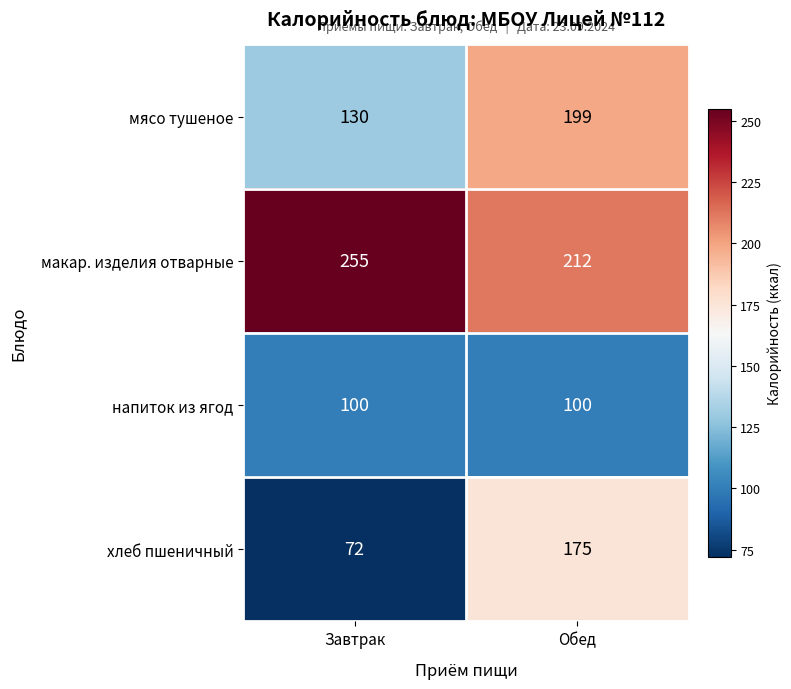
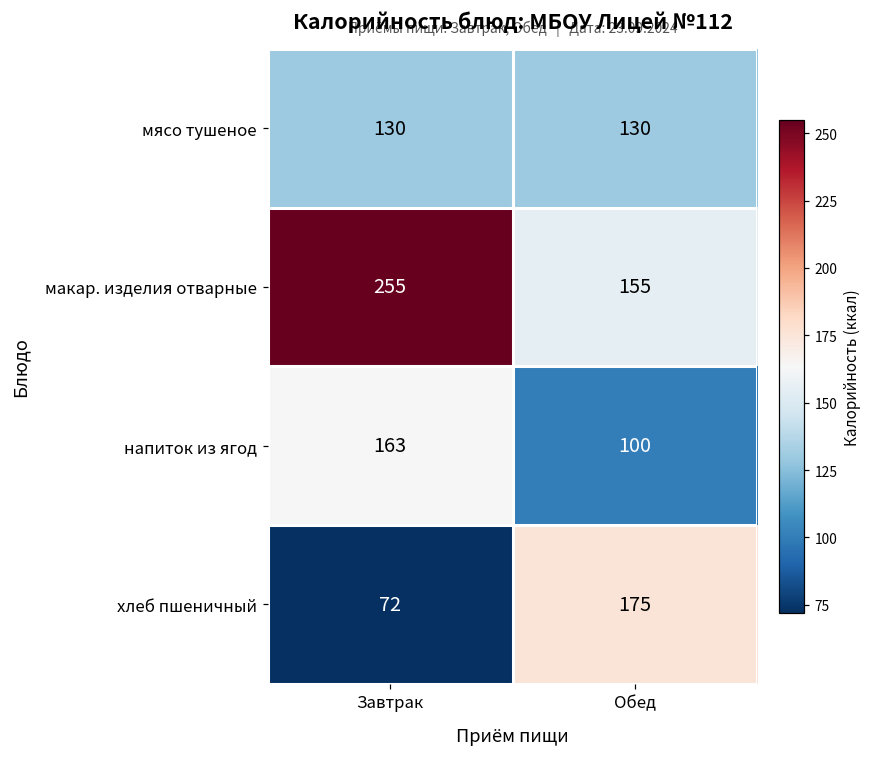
мясо тушеное, Обед: 199 -> 130
макар. изделия отварные, Обед: 212 -> 155
напиток из ягод, Завтрак: 100 -> 163
